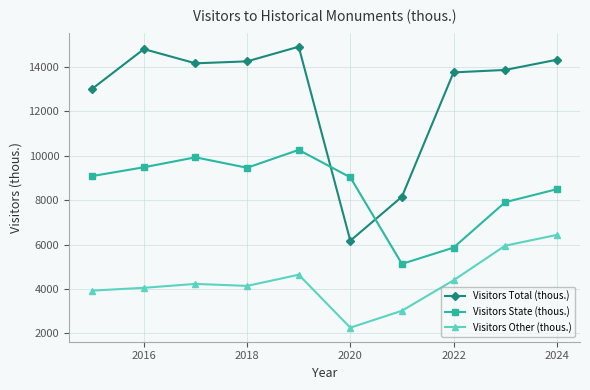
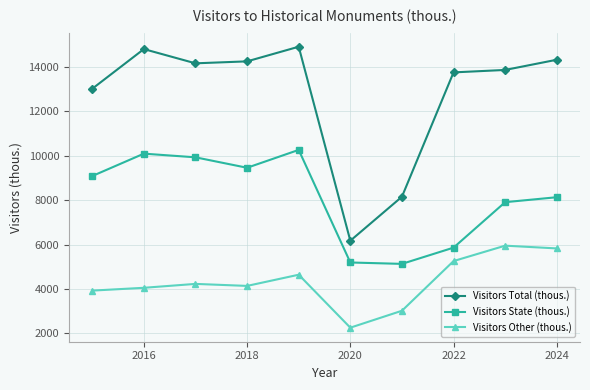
Visitors State (thous.), 2016: 9500 -> 10100
Visitors State (thous.), 2020: 9000 -> 5200
Visitors Other (thous.), 2022: 4400 -> 5300
Visitors State (thous.), 2024: 8500 -> 8100
Visitors Other (thous.), 2024: 6400 -> 5800
